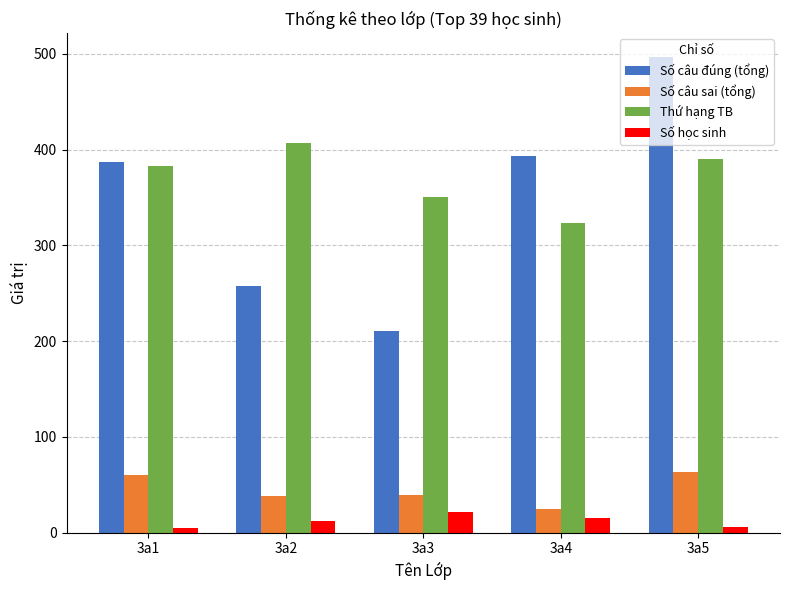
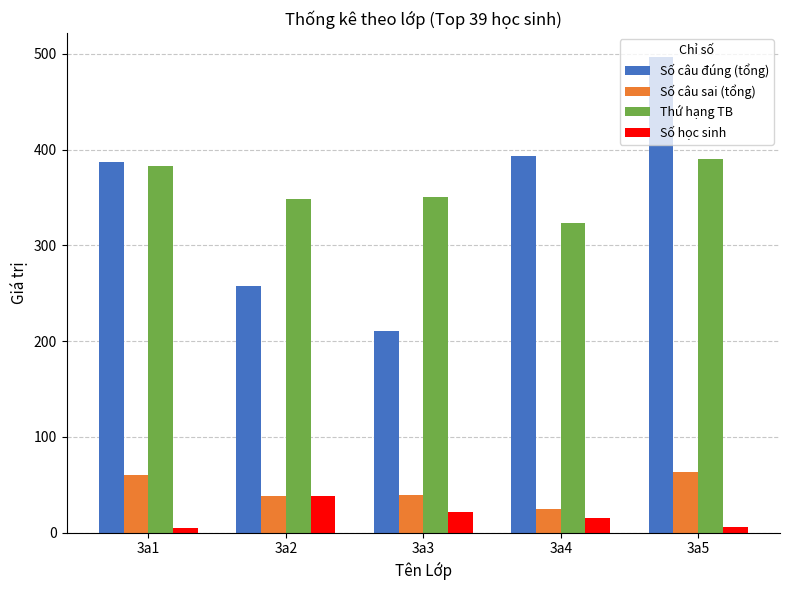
Thứ hạng TB, 3a2: 410 -> 350
Số học sinh, 3a2: 10 -> 40
